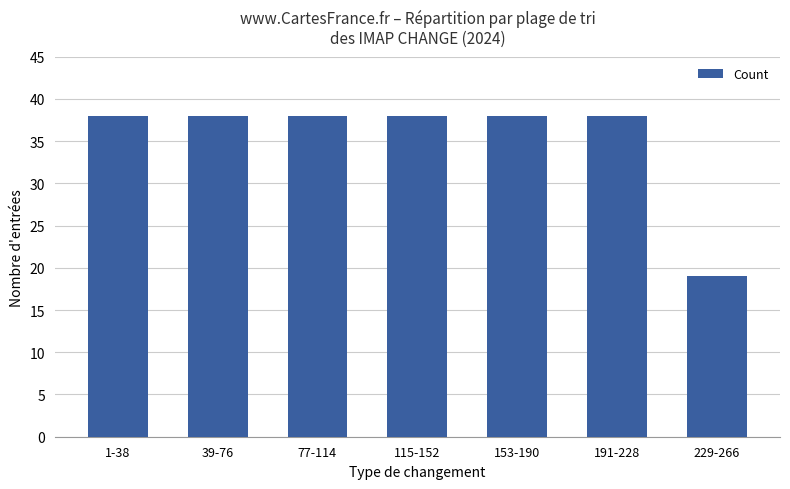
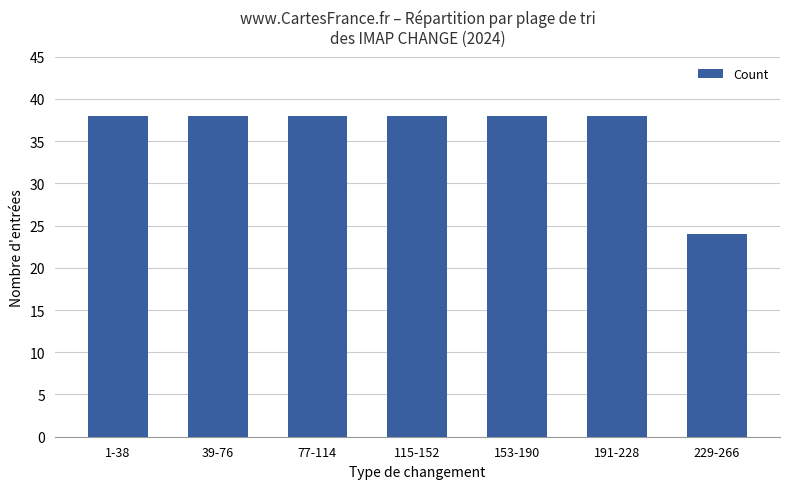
229-266: 19 -> 24
